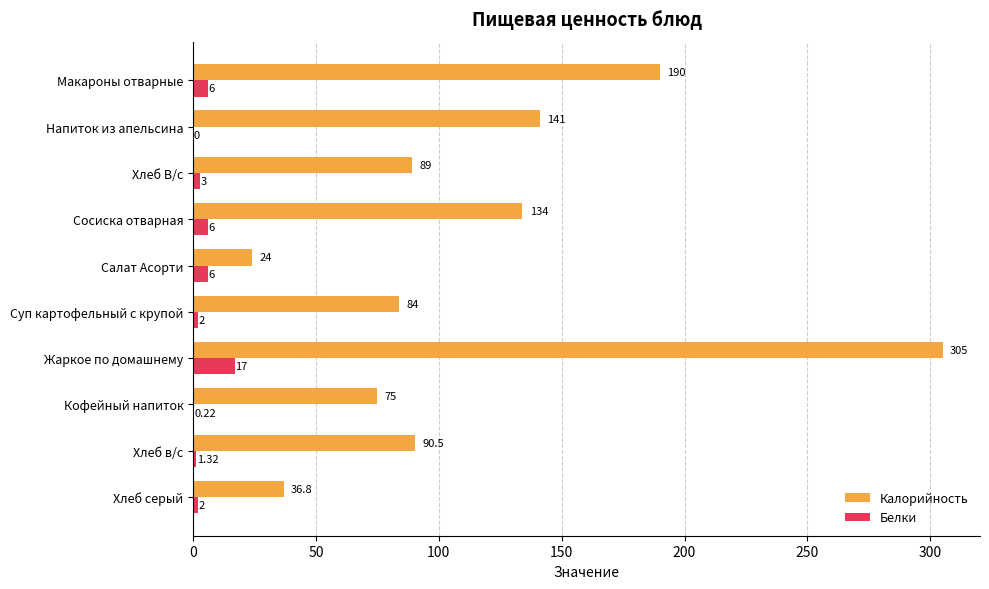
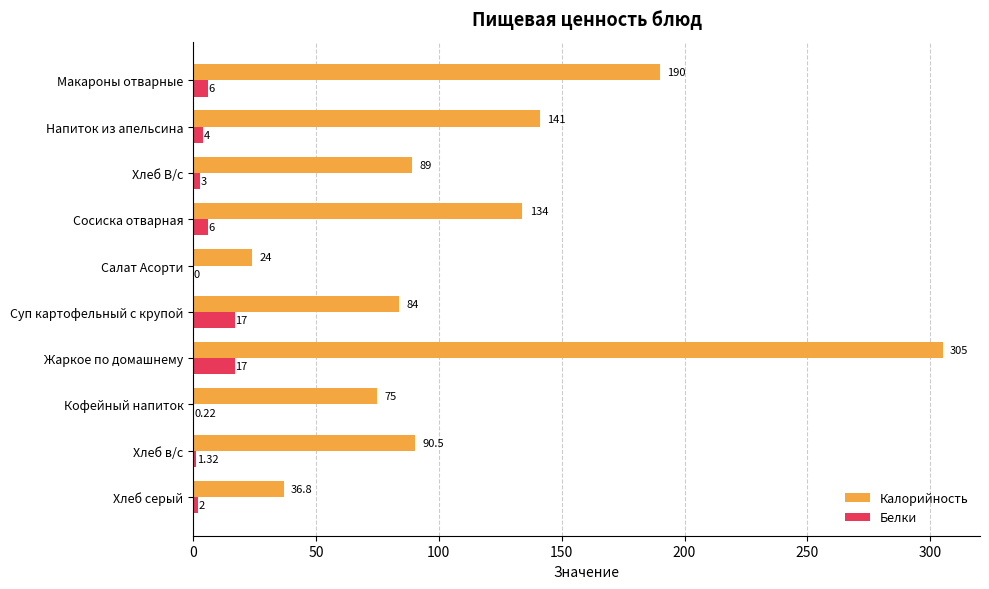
Белки, Напиток из апельсина: 0 -> 4
Белки, Салат Асорти: 6 -> 0
Белки, Суп картофельный с крупой: 2 -> 17
